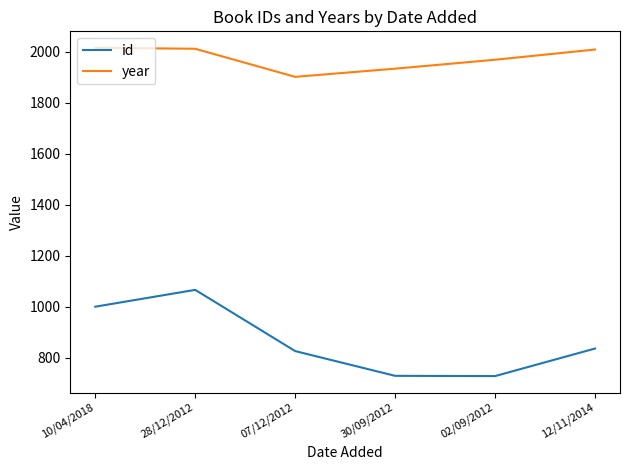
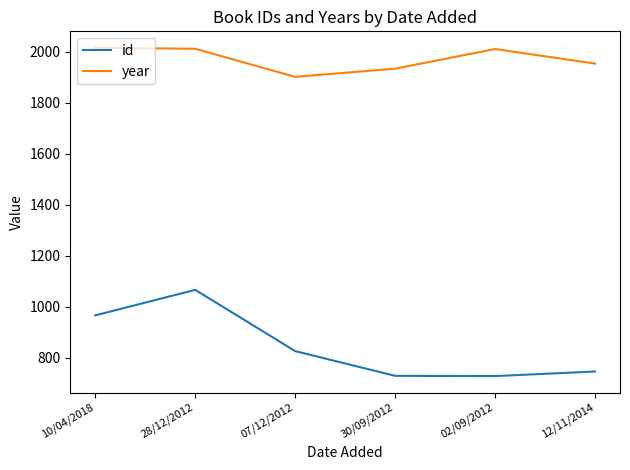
id, 10/04/2018: 1000 -> 970
year, 02/09/2012: 1970 -> 2010
id, 12/11/2014: 840 -> 750
year, 12/11/2014: 2010 -> 1950
